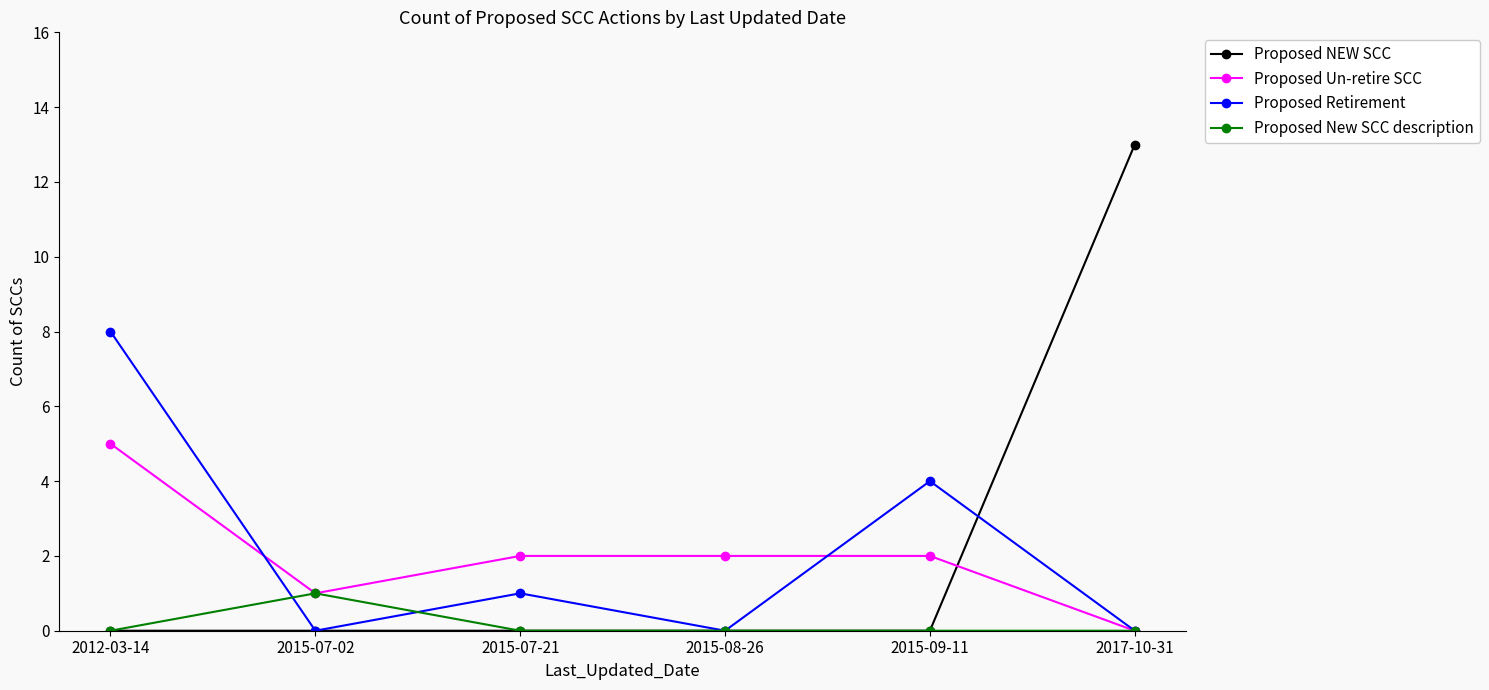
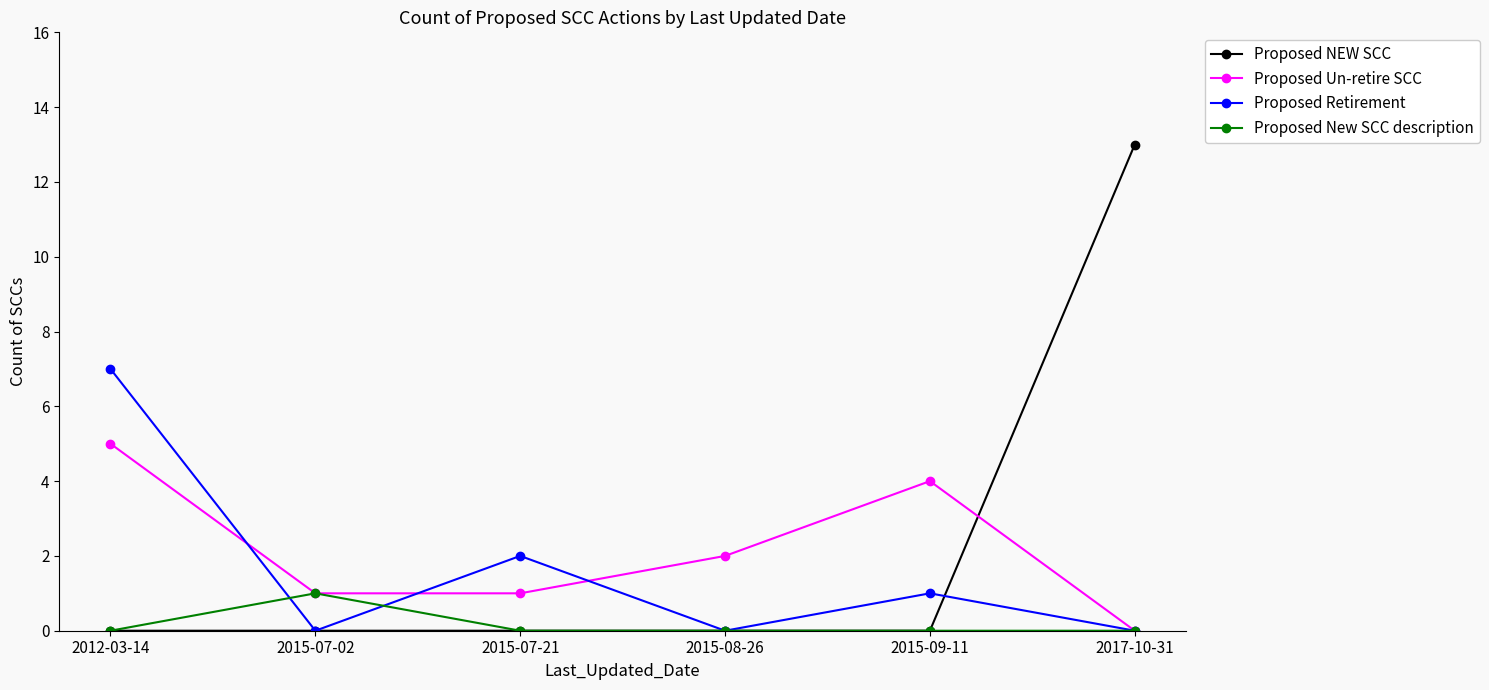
Proposed Retirement, 2012-03-14: 8 -> 7
Proposed Un-retire SCC, 2015-07-21: 2 -> 1
Proposed Retirement, 2015-07-21: 1 -> 2
Proposed Un-retire SCC, 2015-09-11: 2 -> 4
Proposed Retirement, 2015-09-11: 4 -> 1
